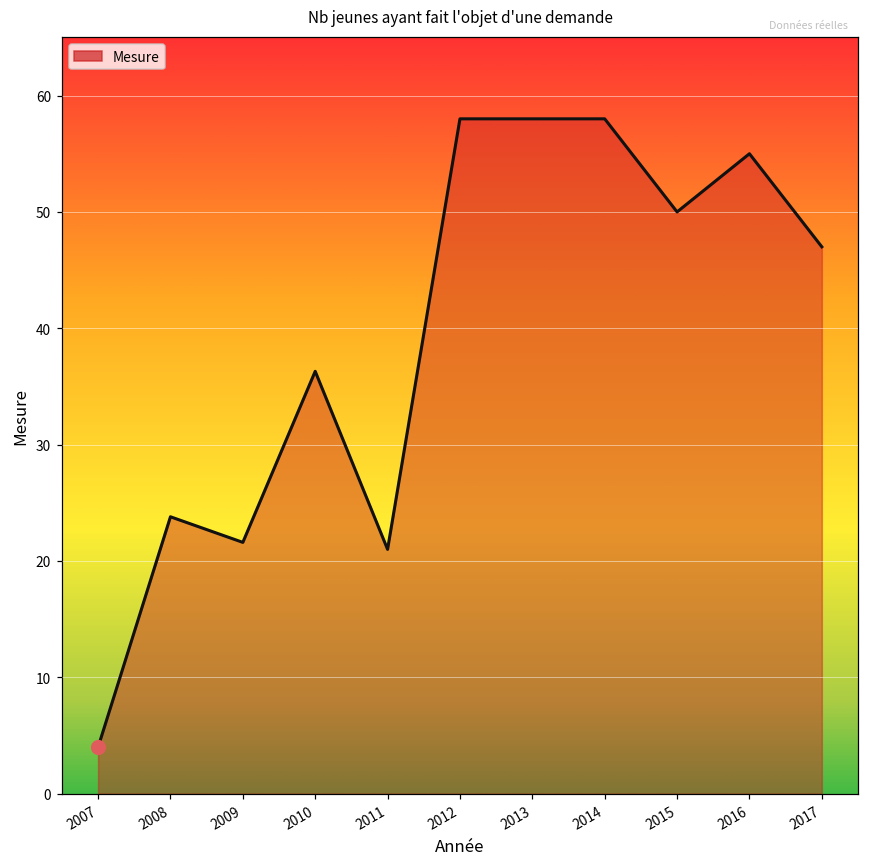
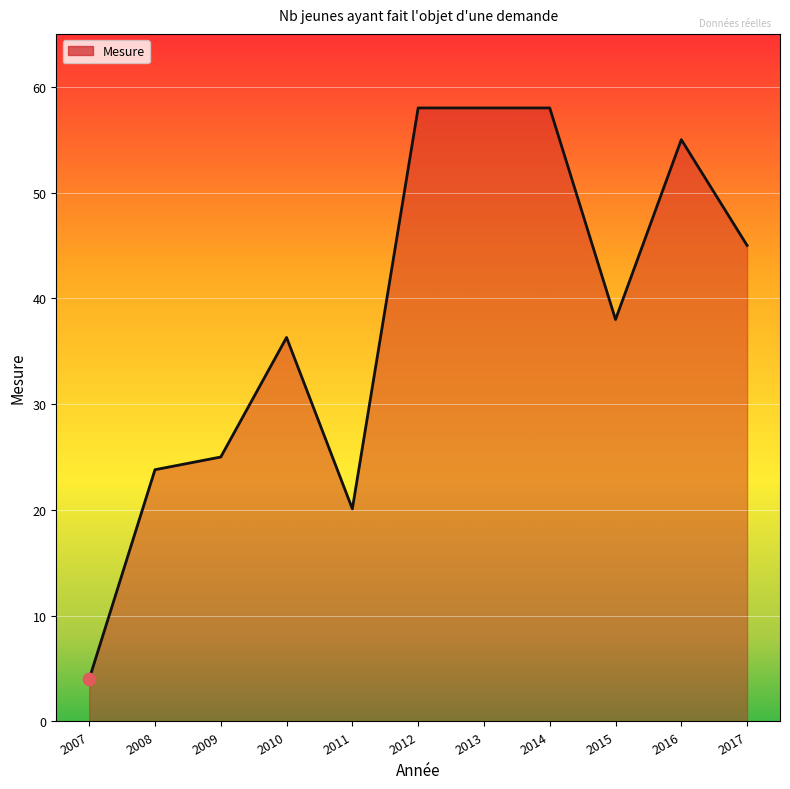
Mesure, 2009: 21.6 -> 25.0
Mesure, 2011: 21.0 -> 20.1
Mesure, 2015: 50 -> 38
Mesure, 2017: 47 -> 45
